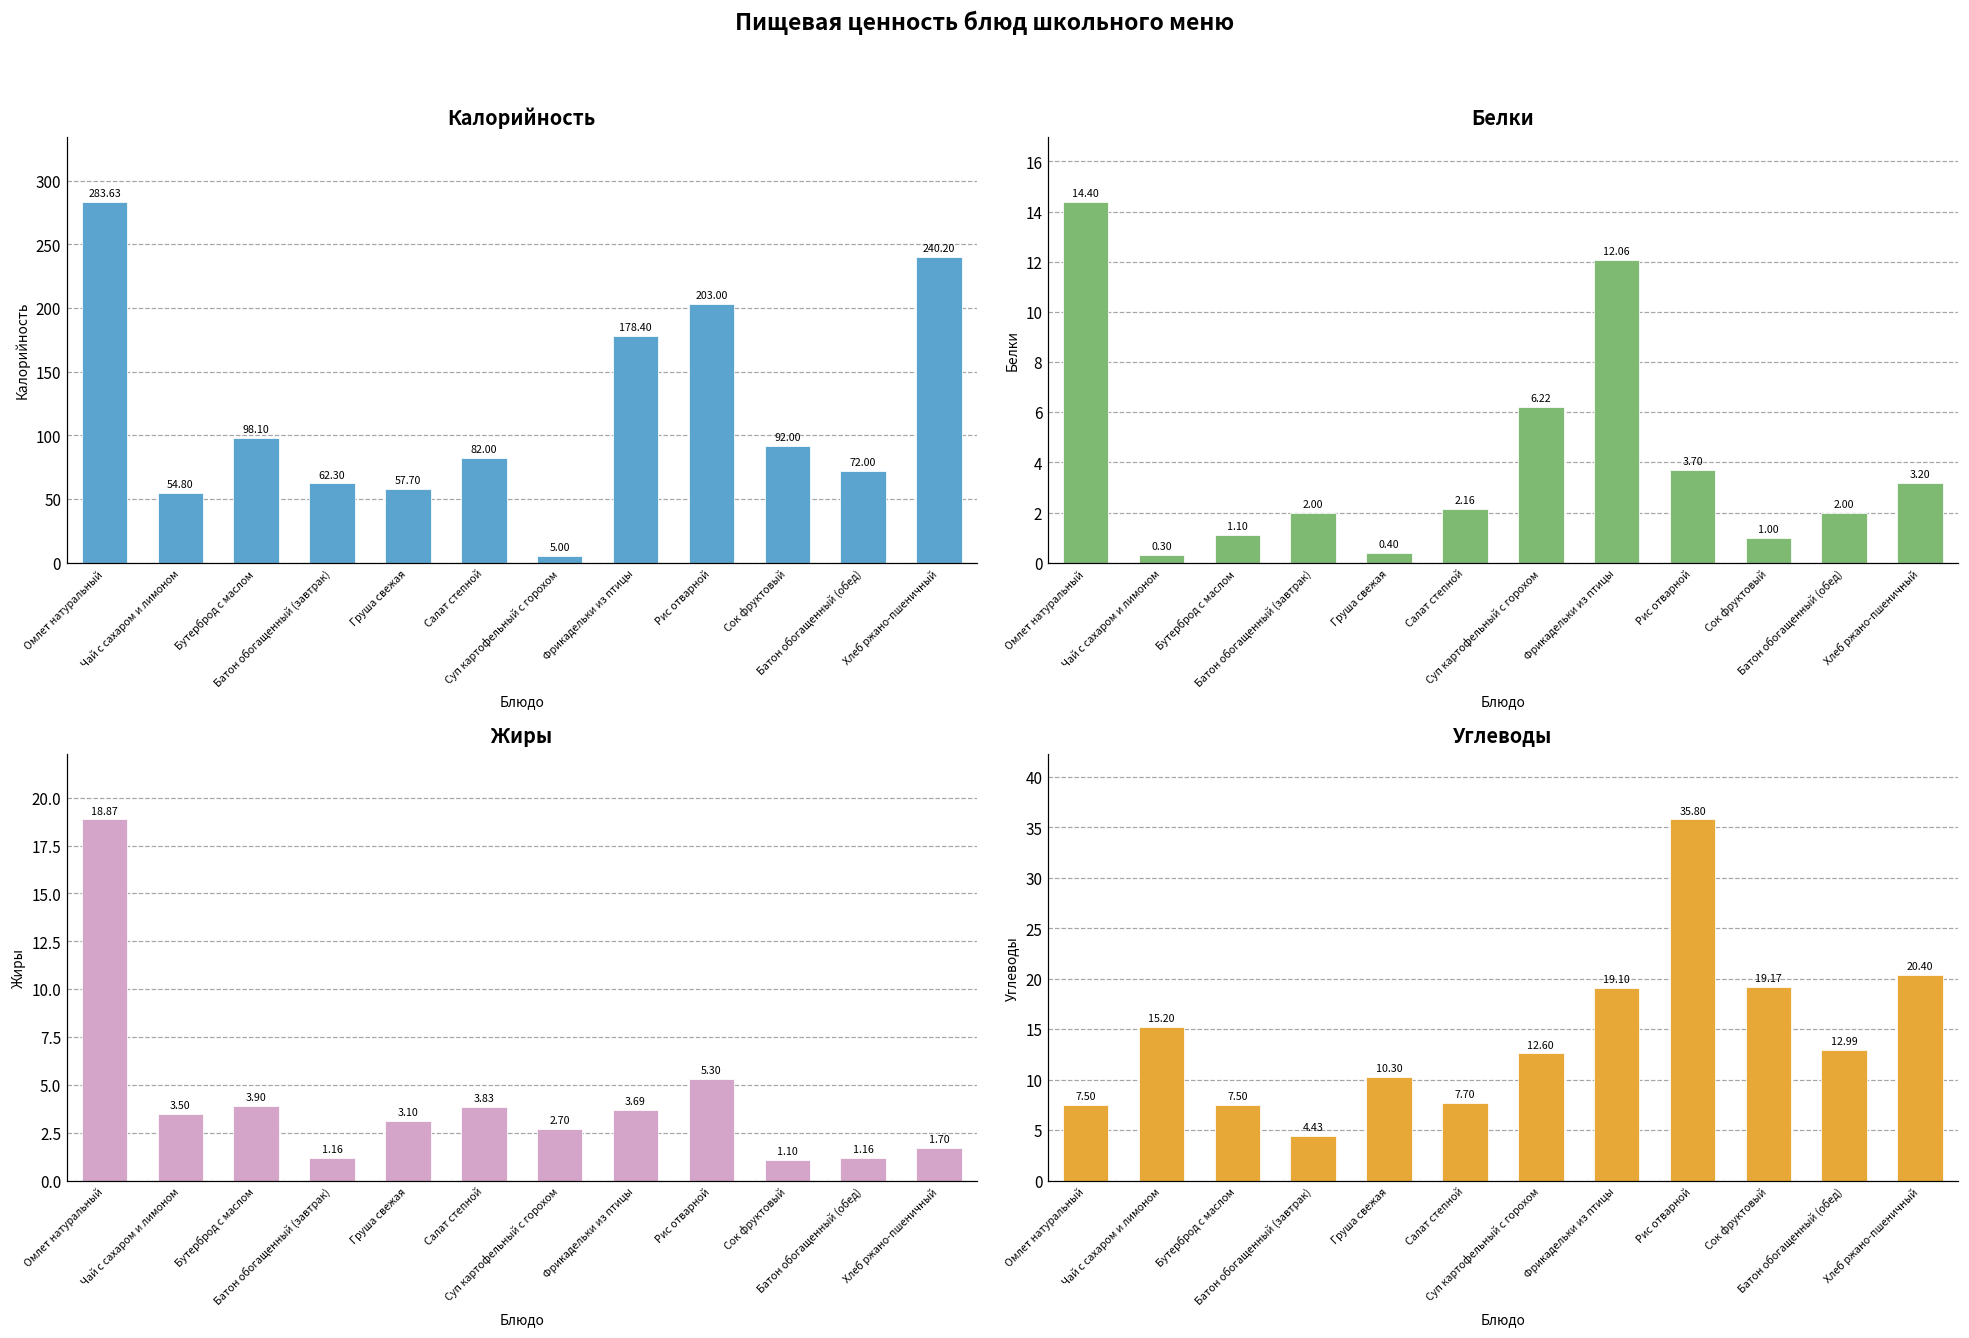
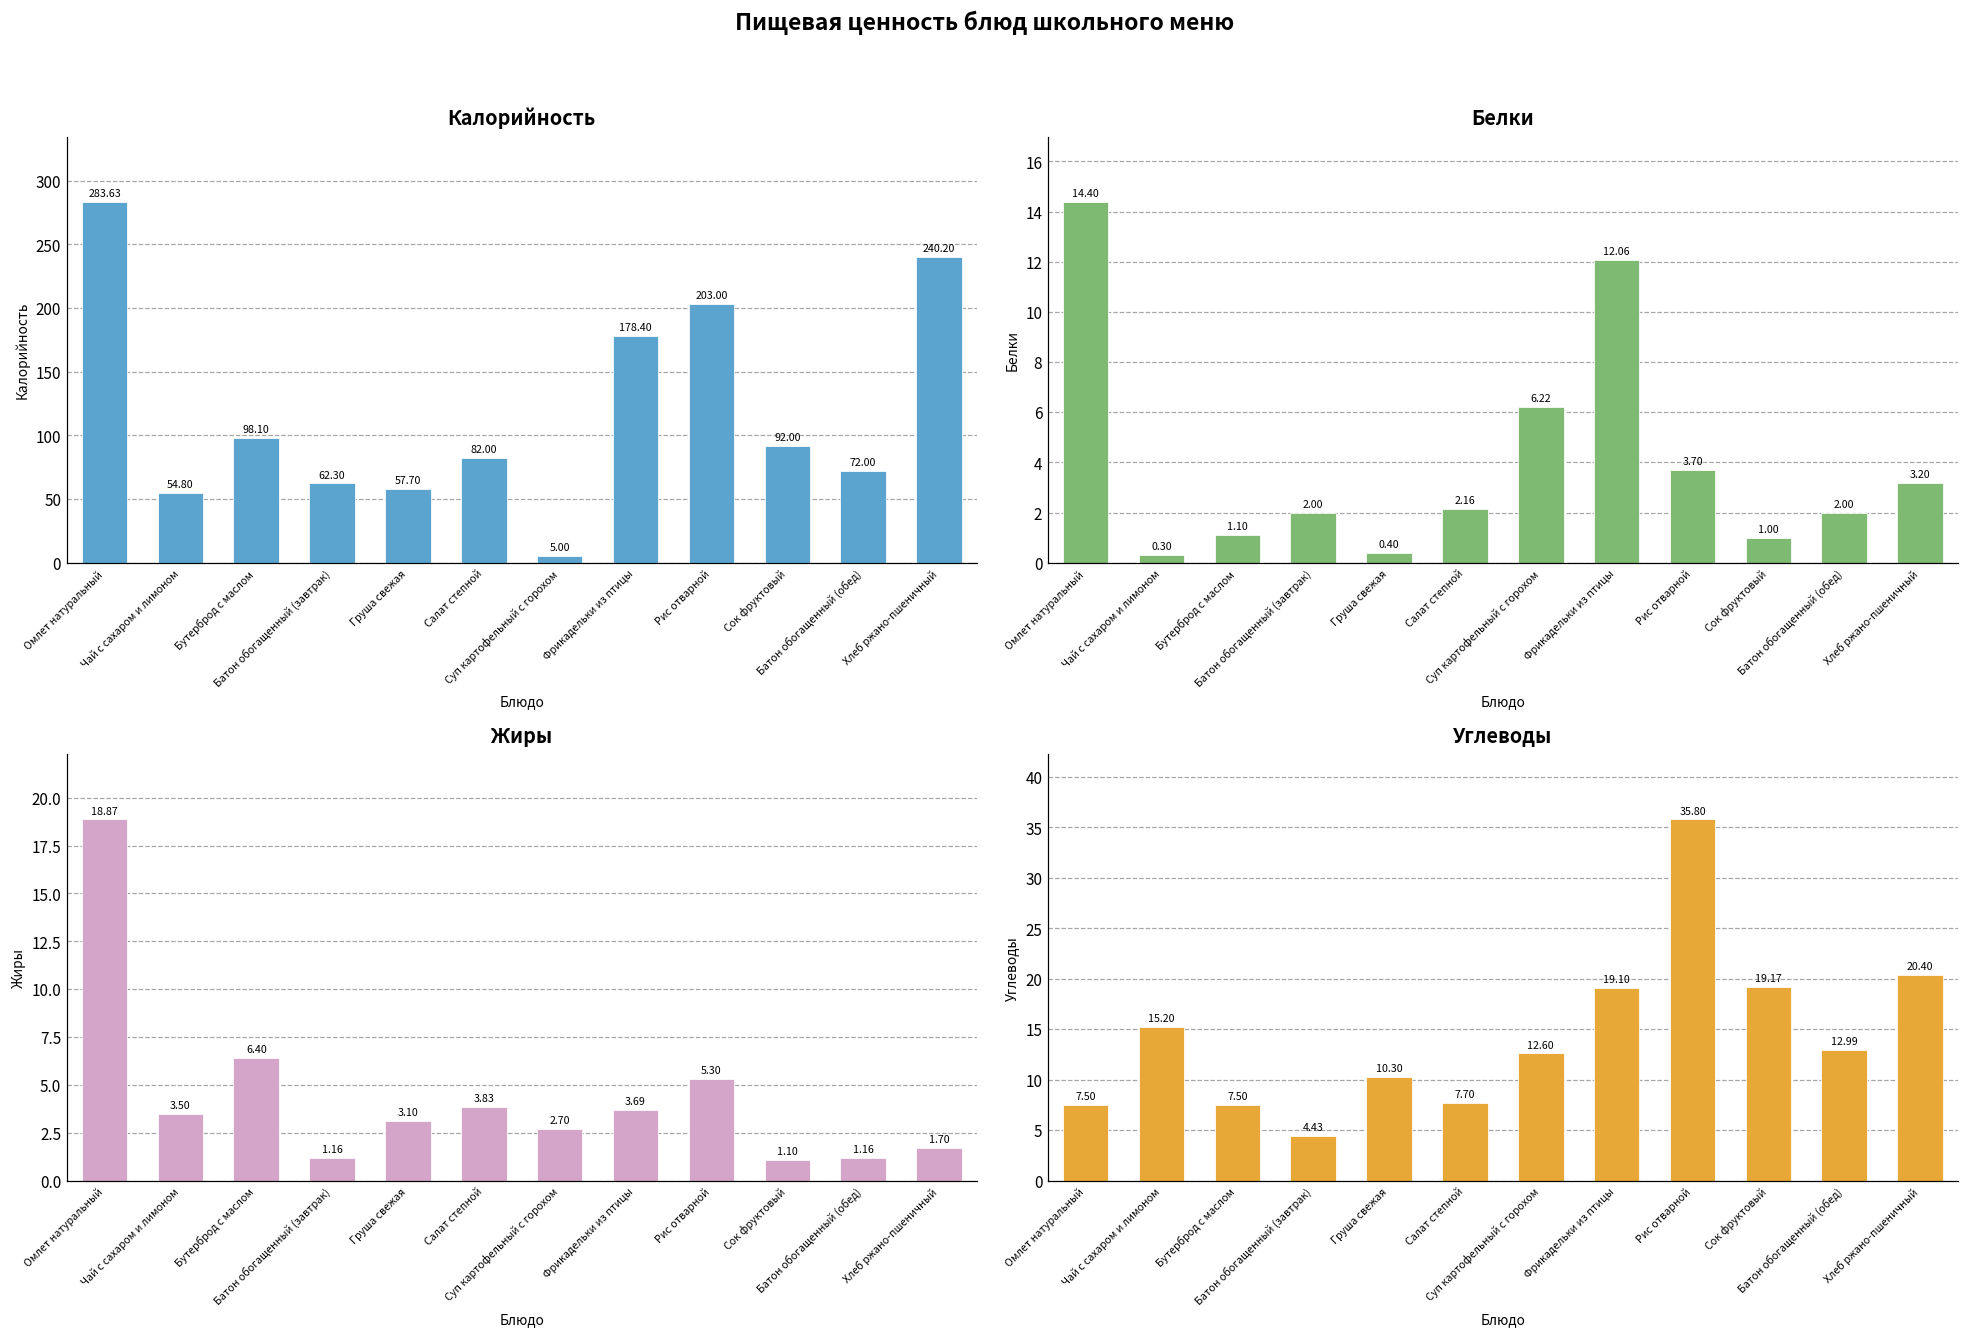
Жиры, Бутерброд с маслом: 3.90 -> 6.40
